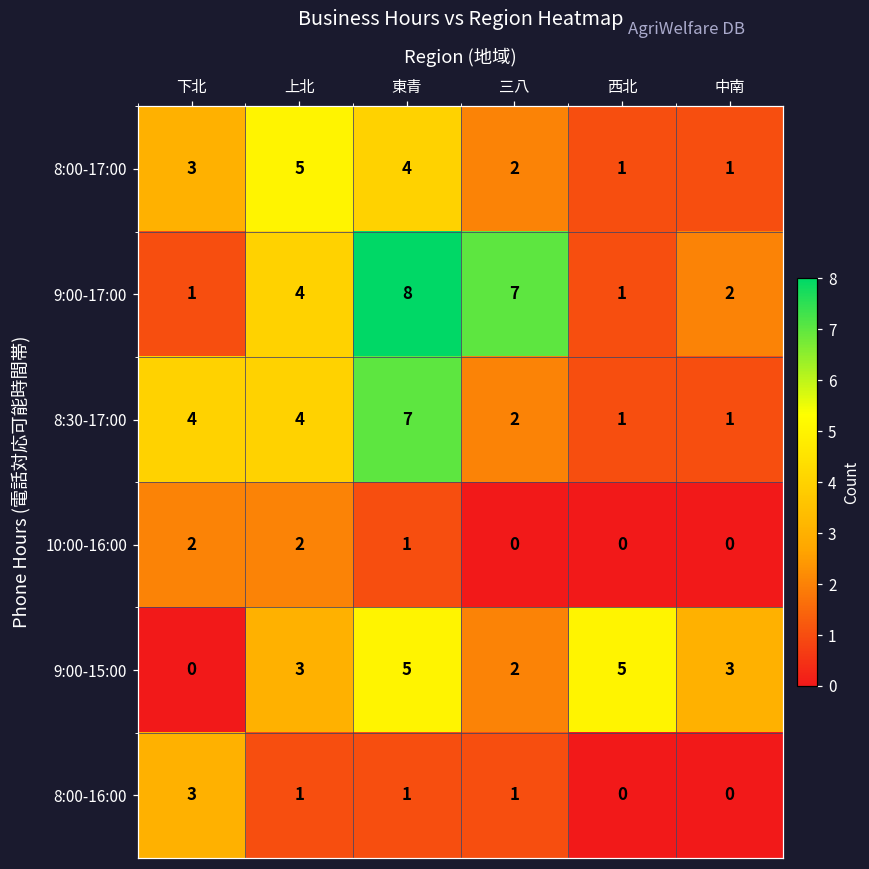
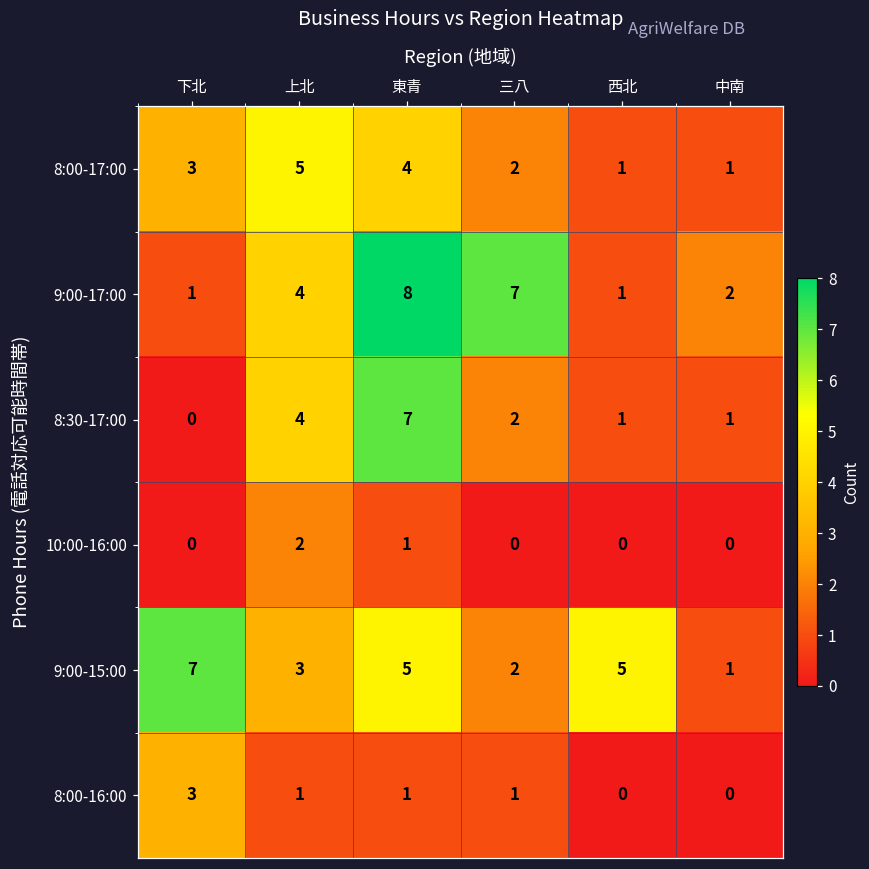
8:30-17:00, 下北: 4 -> 0
10:00-16:00, 下北: 2 -> 0
9:00-15:00, 下北: 0 -> 7
9:00-15:00, 中南: 3 -> 1
